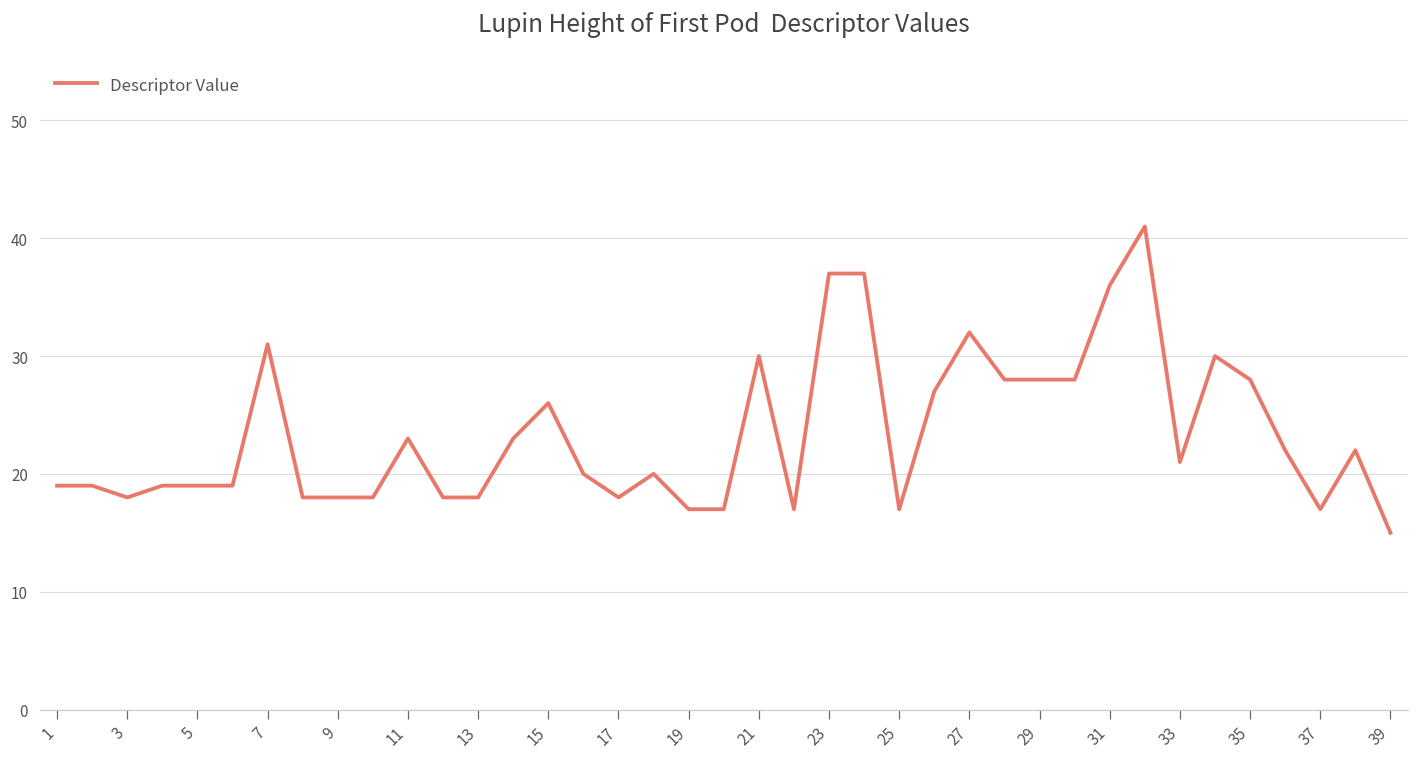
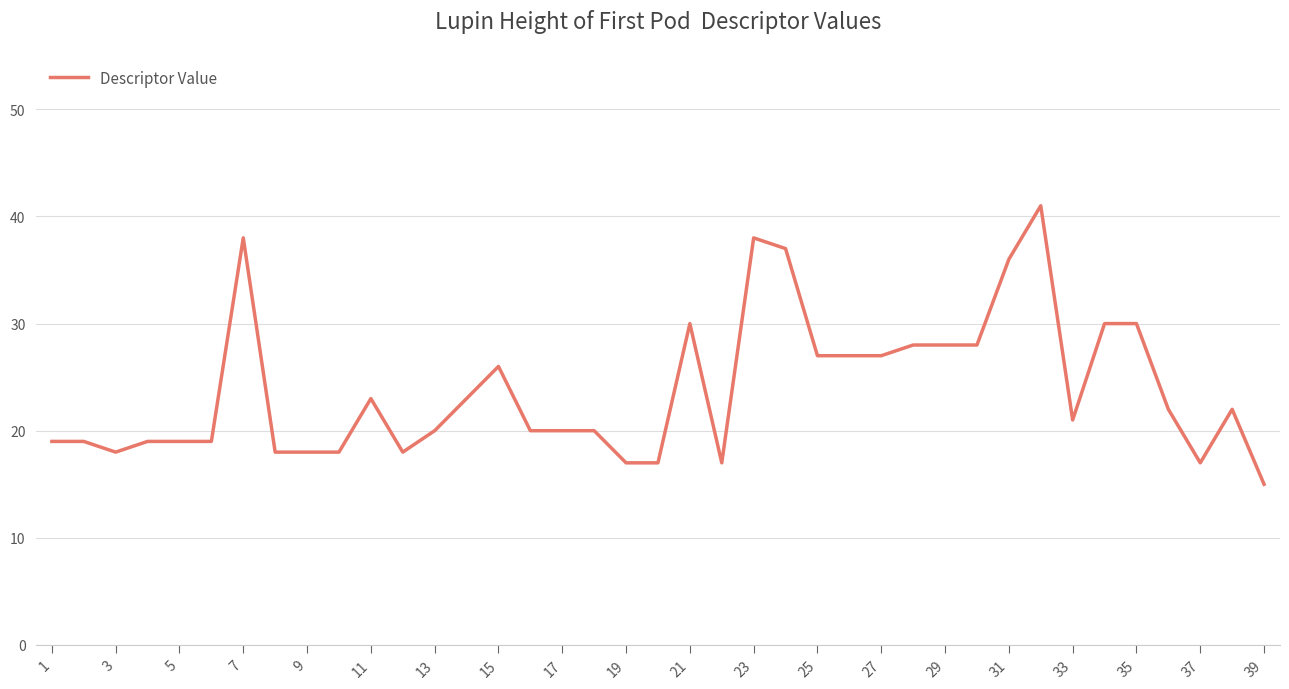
7: 31 -> 38
13: 18 -> 20
17: 18 -> 20
23: 37 -> 38
25: 17 -> 27
27: 32 -> 27
35: 28 -> 30
